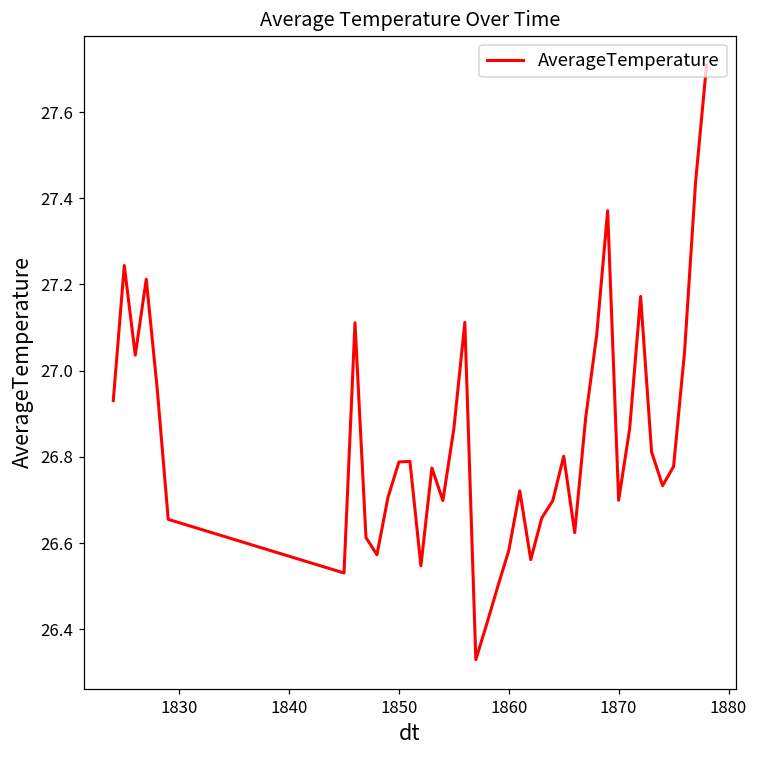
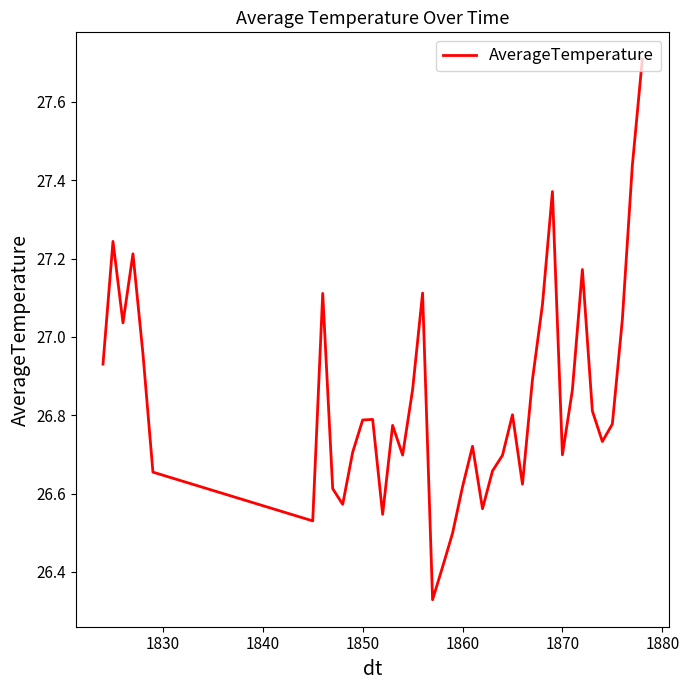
1860: 26.58 -> 26.62
